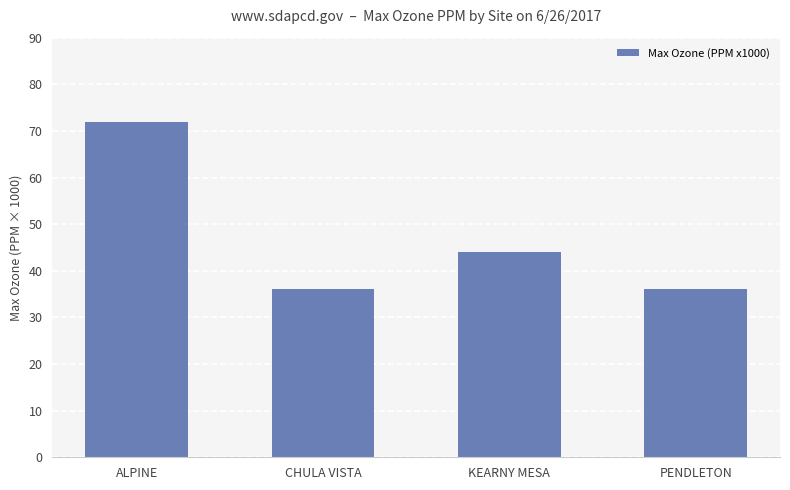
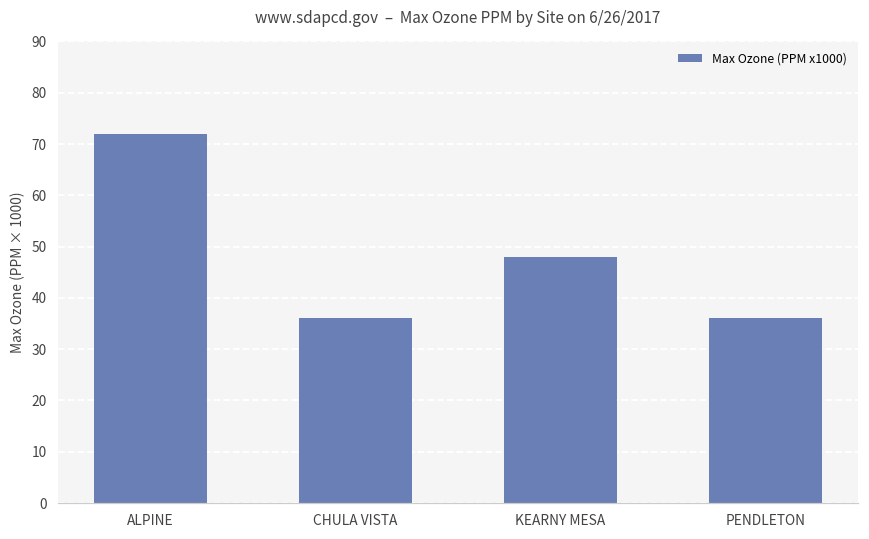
KEARNY MESA: 44 -> 48
